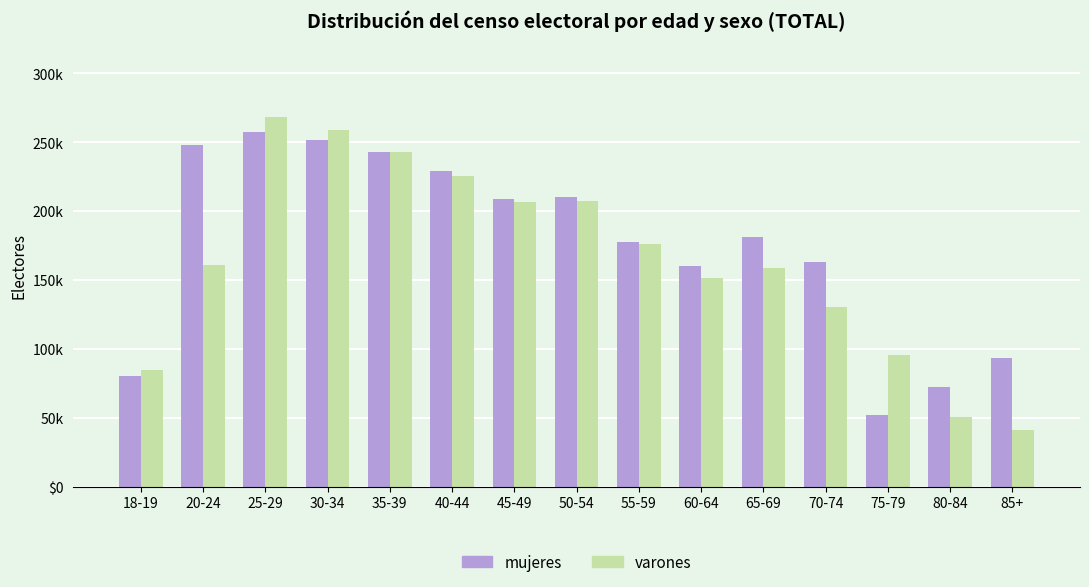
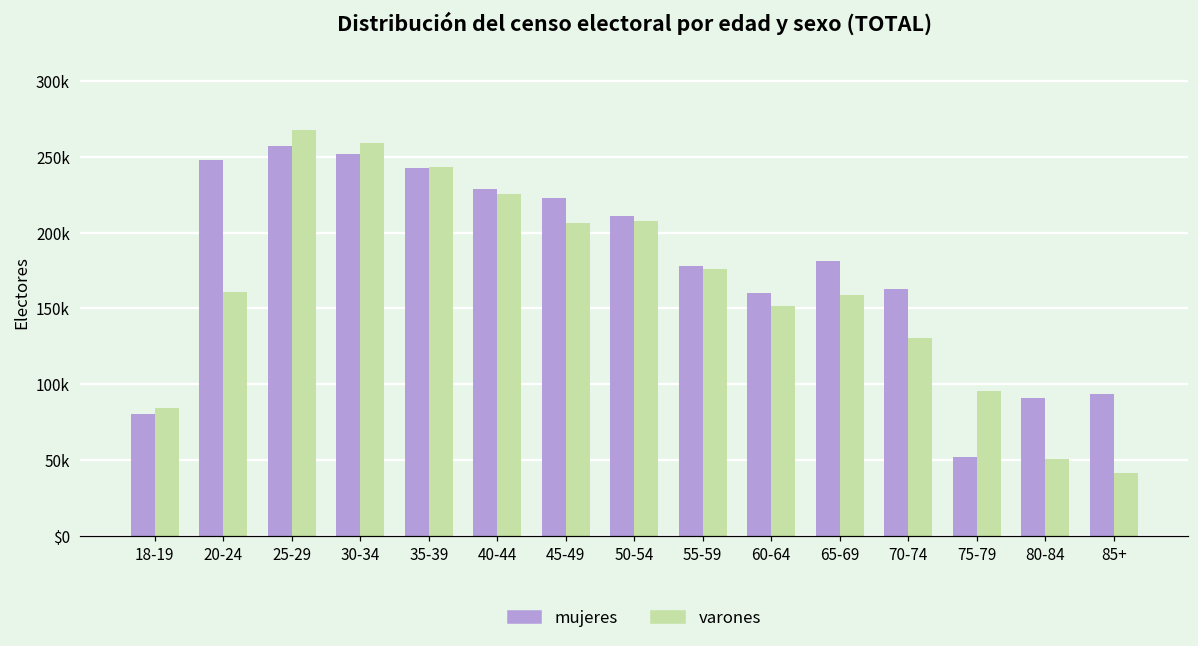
mujeres, 45-49: 209000 -> 223000
mujeres, 80-84: 73000 -> 91000
